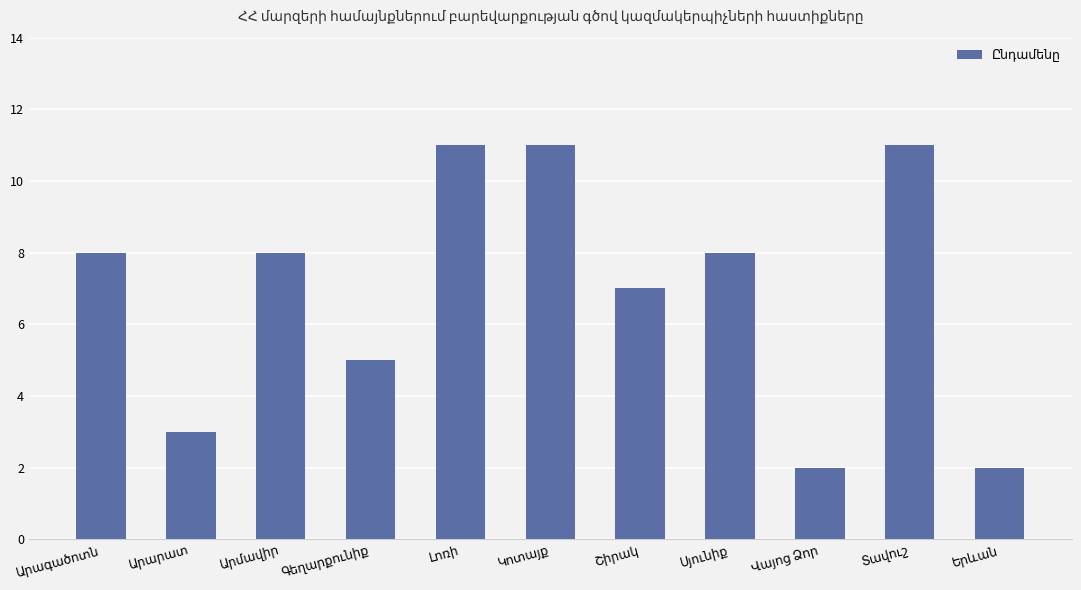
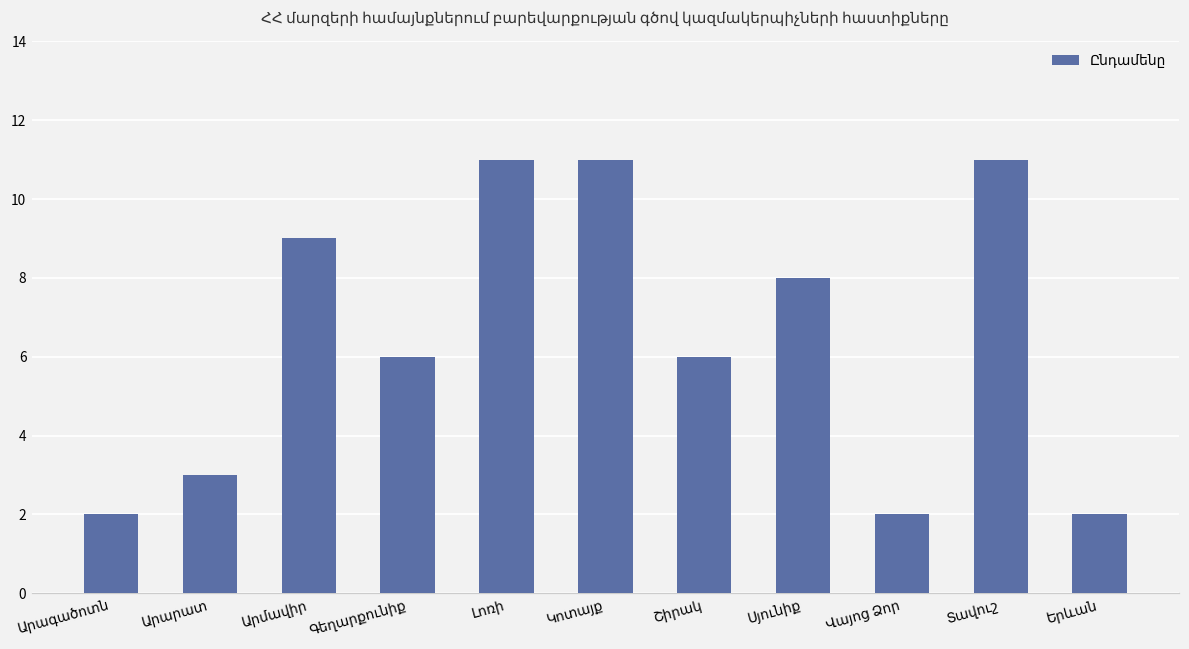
Արագածոտն: 8 -> 2
Արմավիր: 8 -> 9
Գեղարքունիք: 5 -> 6
Շիրակ: 7 -> 6
